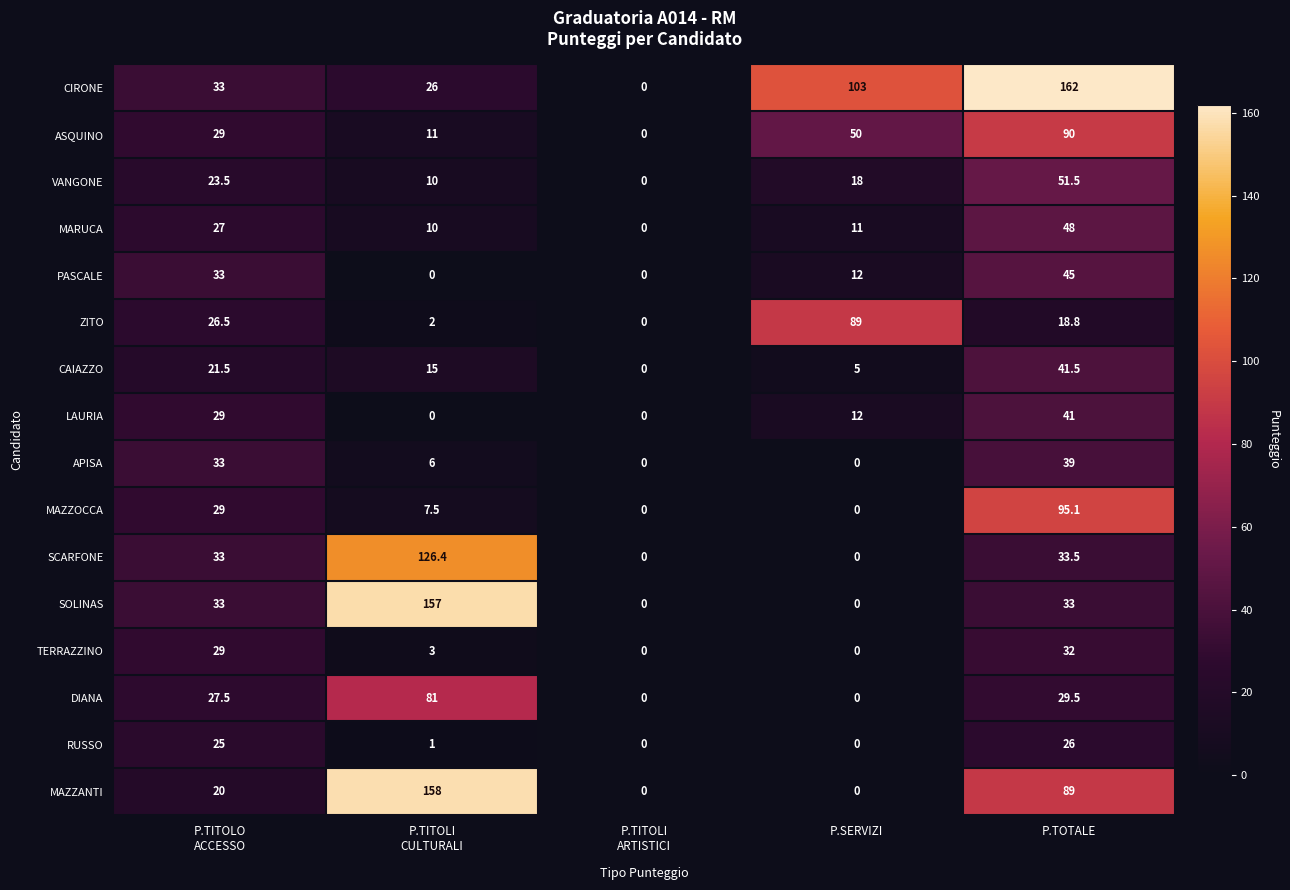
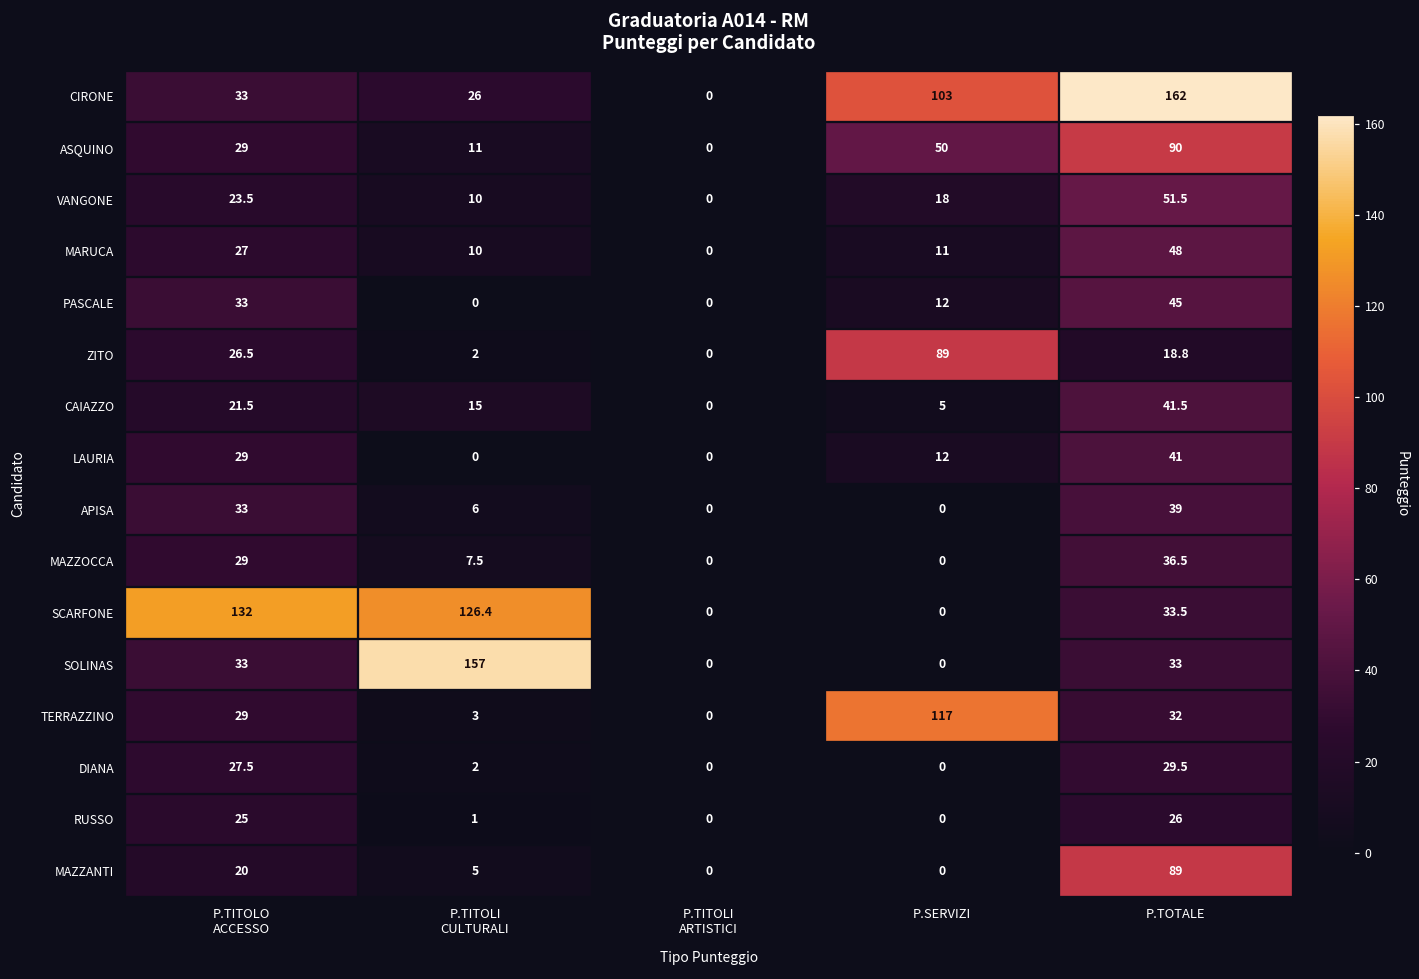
MAZZOCCA, P.TOTALE: 95.1 -> 36.5
SCARFONE, P.TITOLO ACCESSO: 33 -> 132
TERRAZZINO, P.SERVIZI: 0 -> 117
DIANA, P.TITOLI CULTURALI: 81 -> 2
MAZZANTI, P.TITOLI CULTURALI: 158 -> 5
